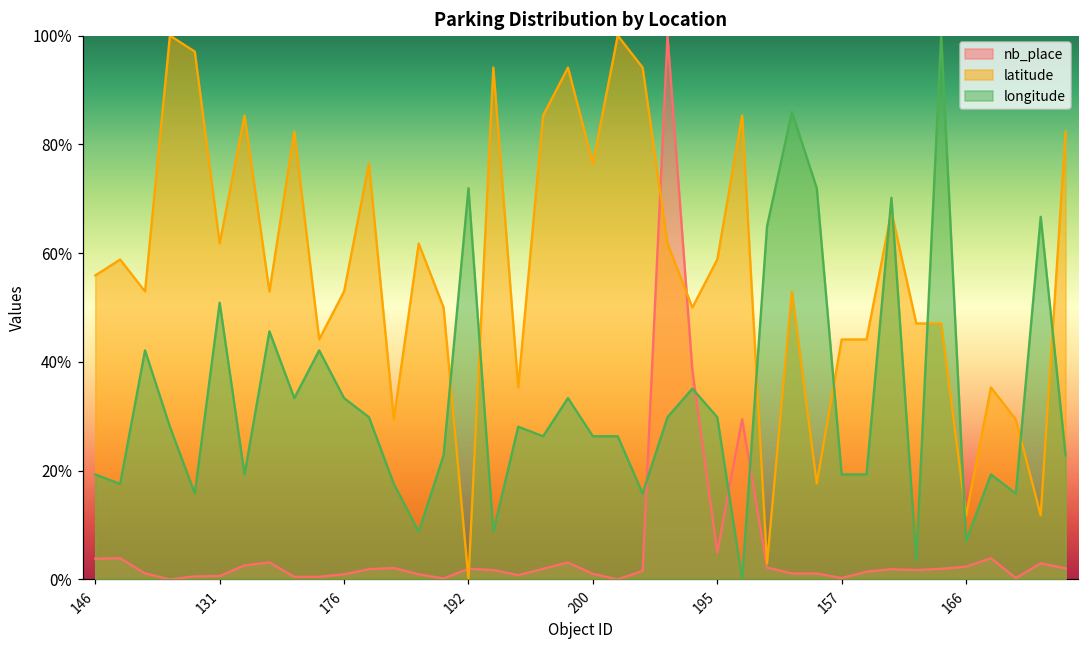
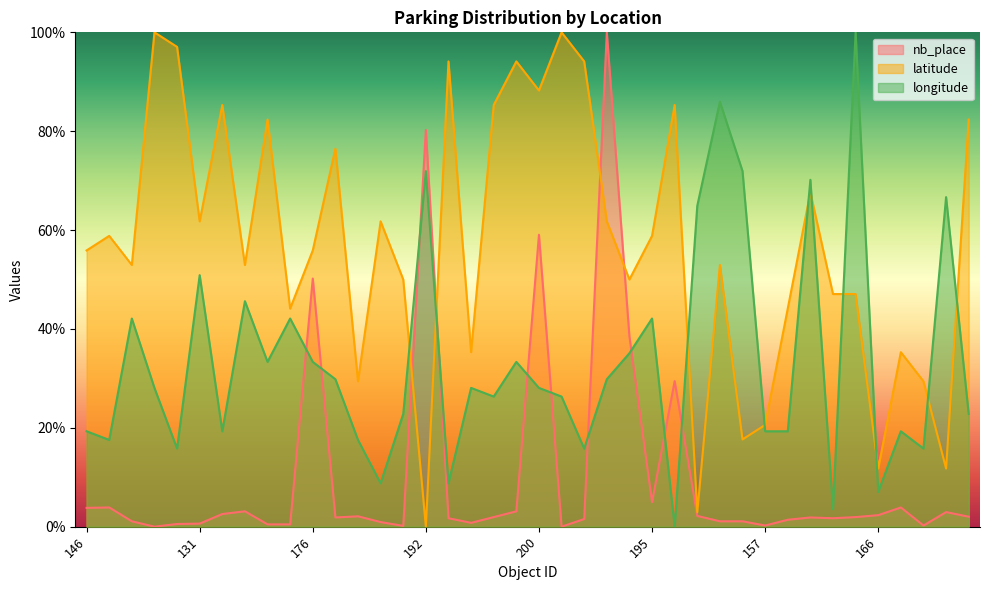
nb_place, 176: 1% -> 50%
latitude, 176: 53% -> 56%
nb_place, 192: 2% -> 80%
nb_place, 200: 1% -> 59%
latitude, 200: 76% -> 88%
longitude, 200: 26% -> 28%
longitude, 195: 30% -> 42%
latitude, 157: 44% -> 21%
